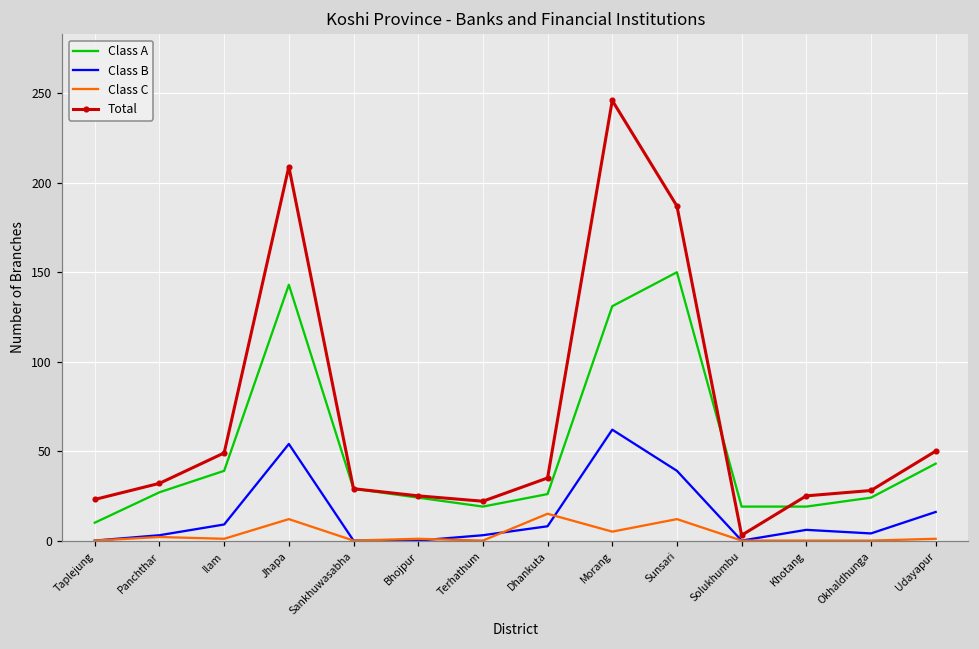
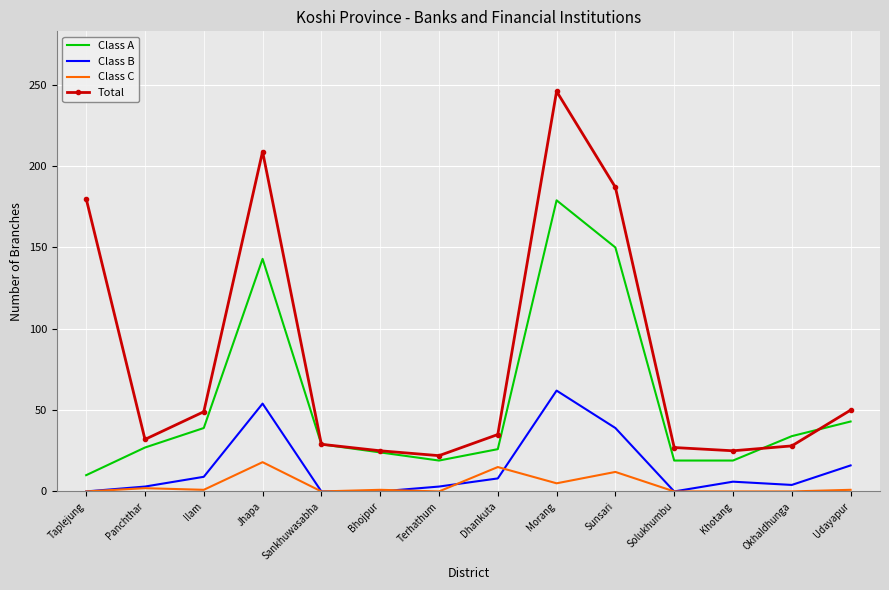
Total, Taplejung: 23 -> 180
Class C, Jhapa: 12 -> 18
Class A, Morang: 131 -> 179
Total, Solukhumbu: 3 -> 27
Class A, Okhaldhunga: 24 -> 34
